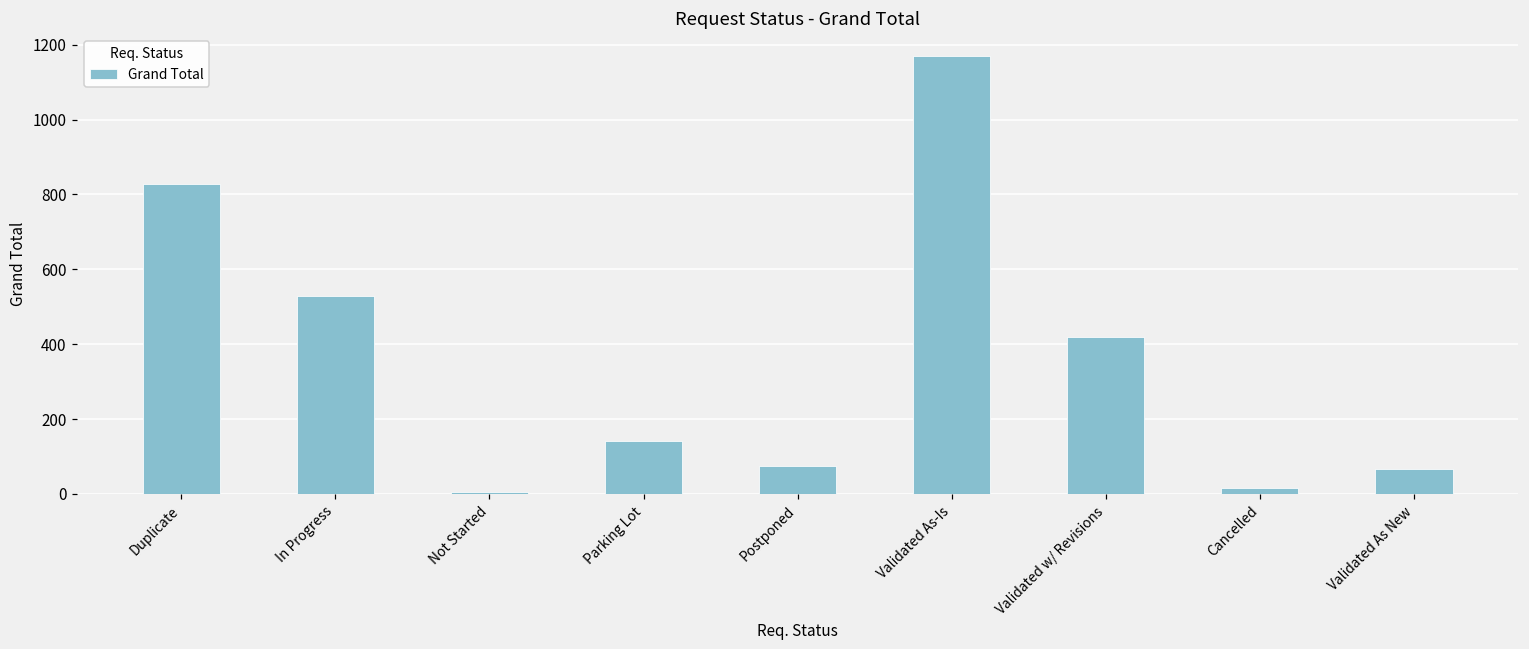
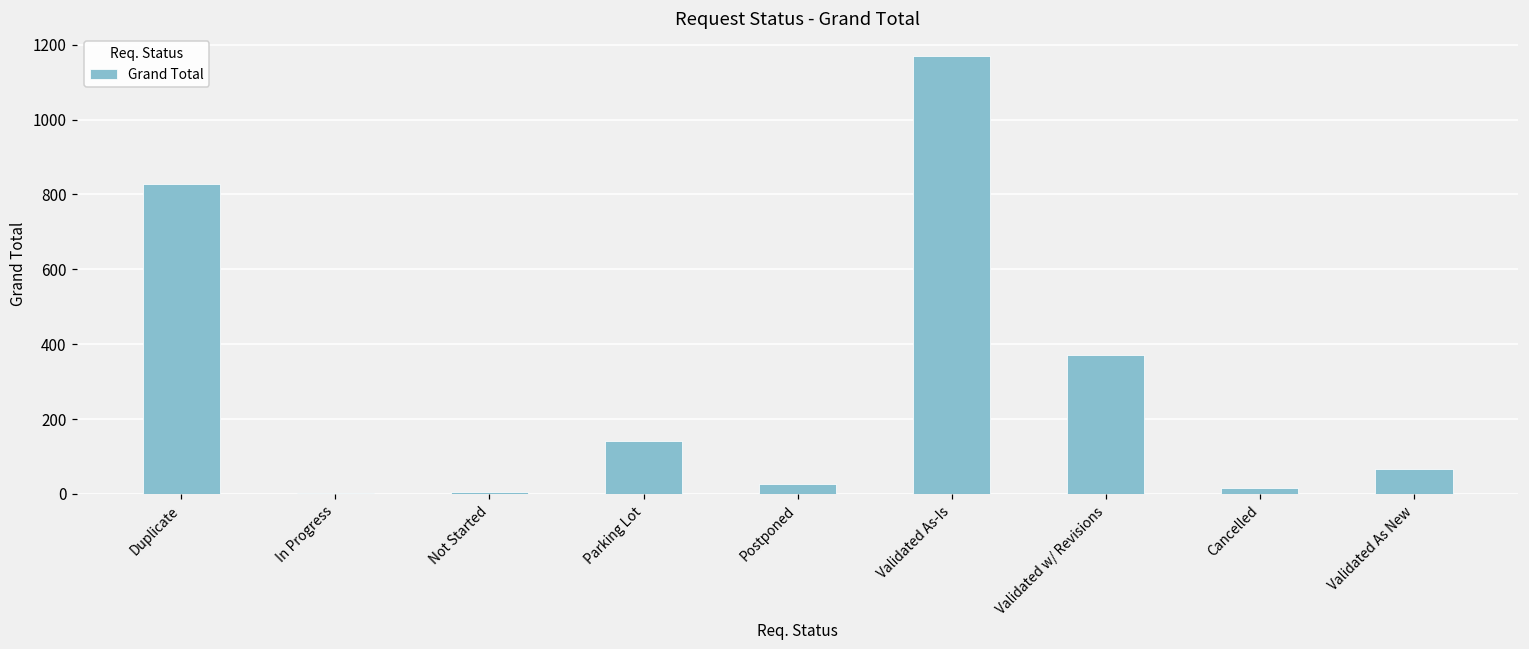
In Progress: 530 -> 0
Postponed: 80 -> 30
Validated w/ Revisions: 420 -> 370
